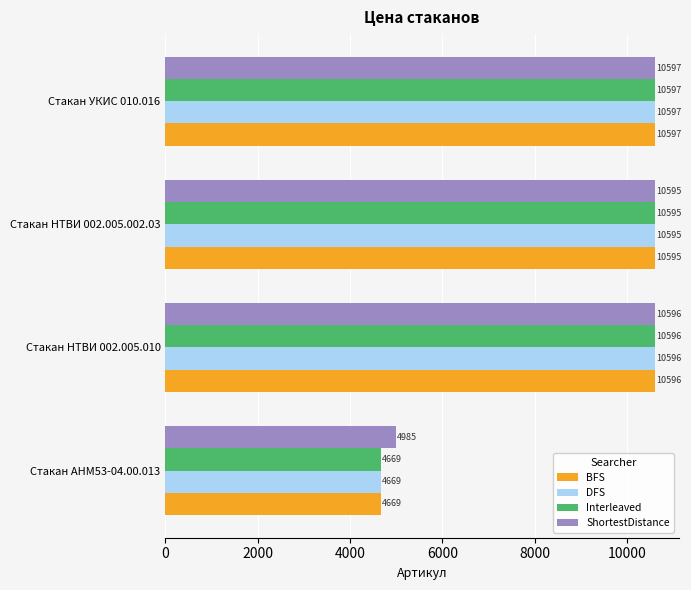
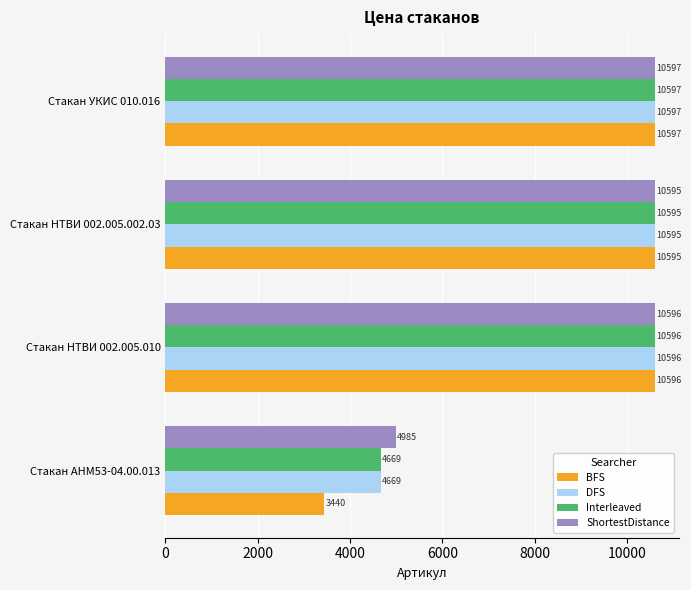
BFS, Стакан АНМ53-04.00.013: 4669 -> 3440
